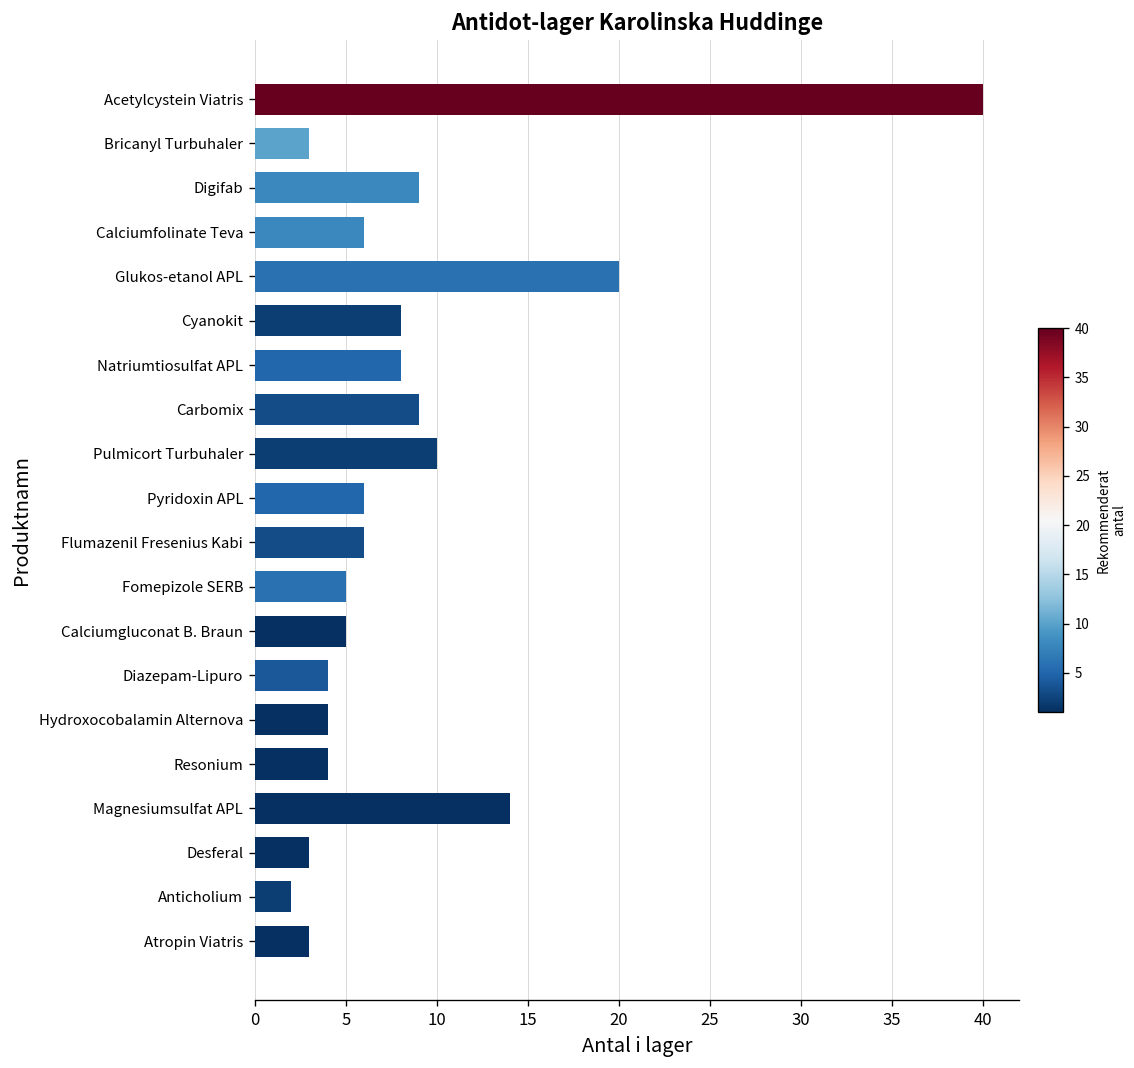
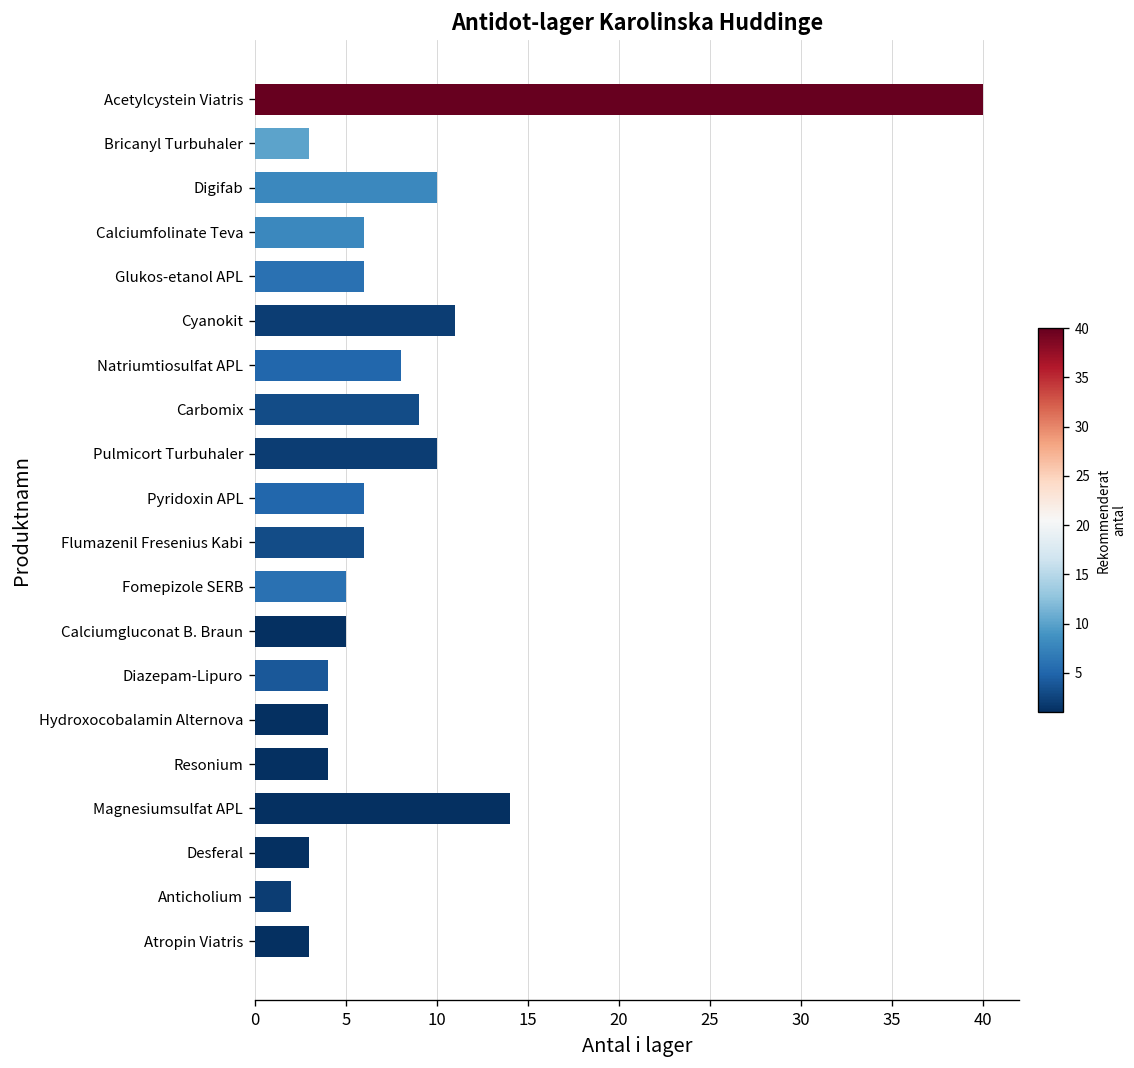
Digifab: 9 -> 10
Glukos-etanol APL: 20 -> 6
Cyanokit: 8 -> 11
